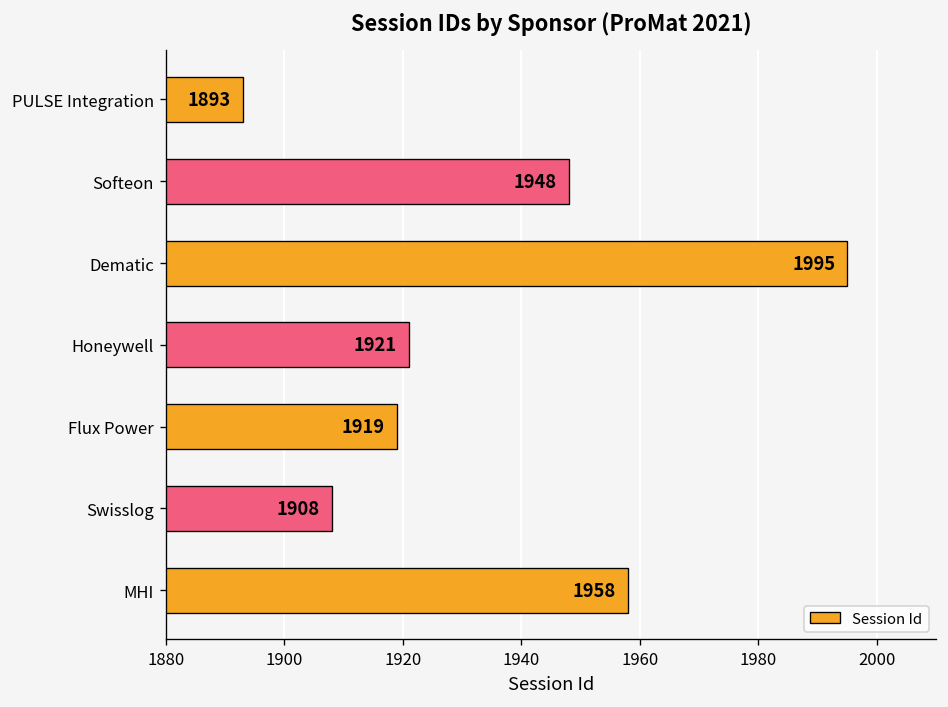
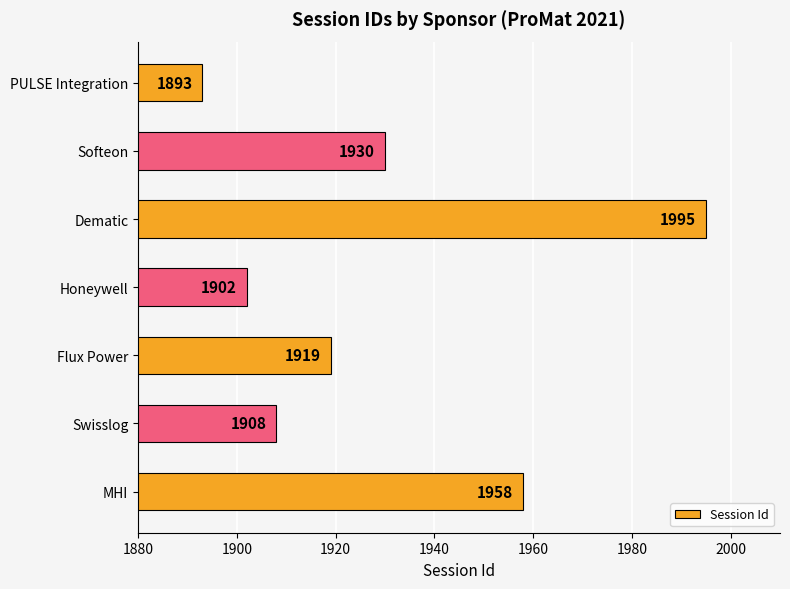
Softeon: 1948 -> 1930
Honeywell: 1921 -> 1902
